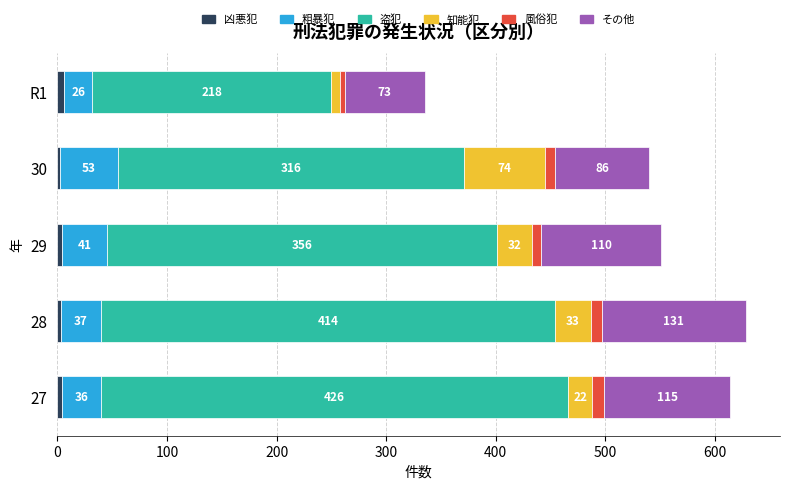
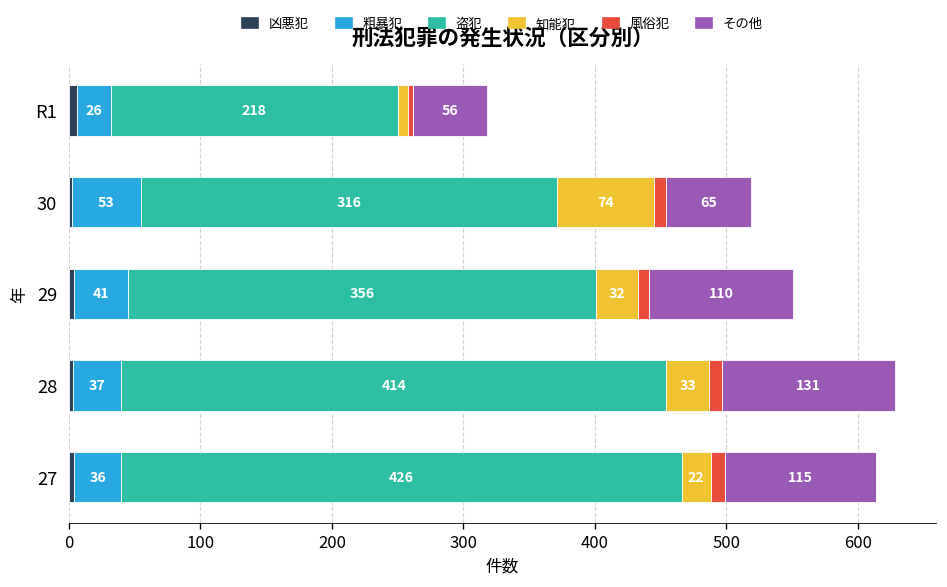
その他, R1: 73 -> 56
その他, 30: 86 -> 65
